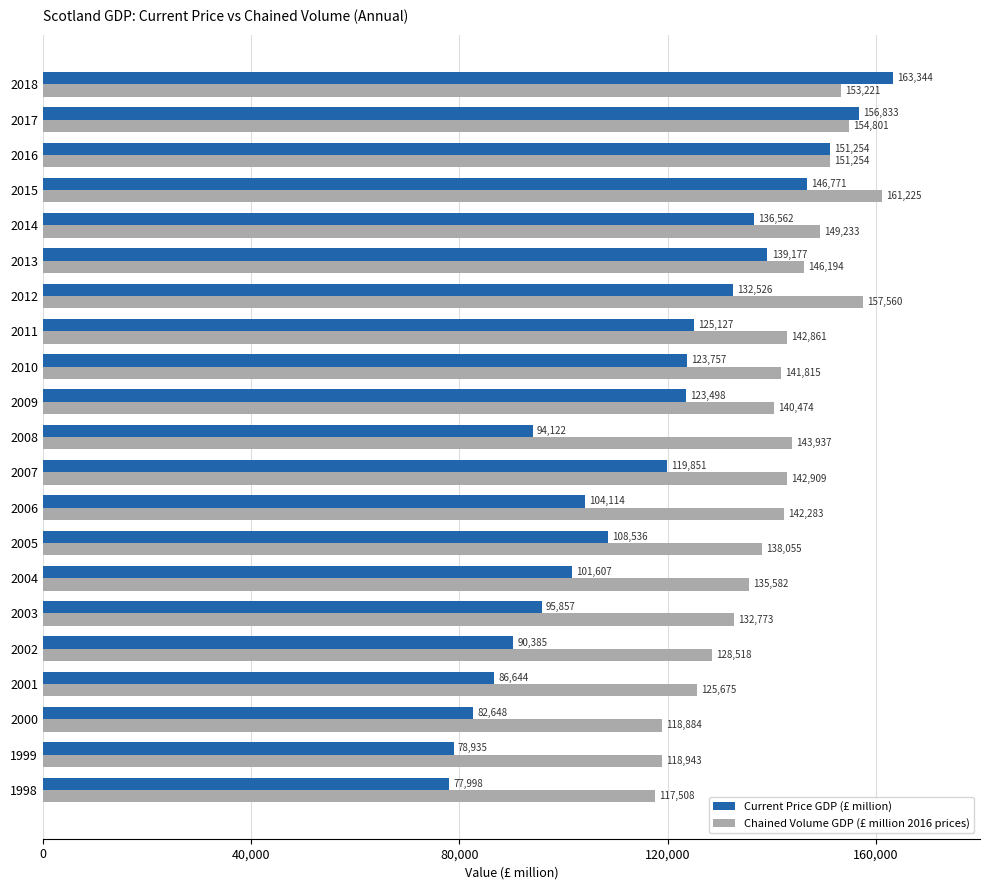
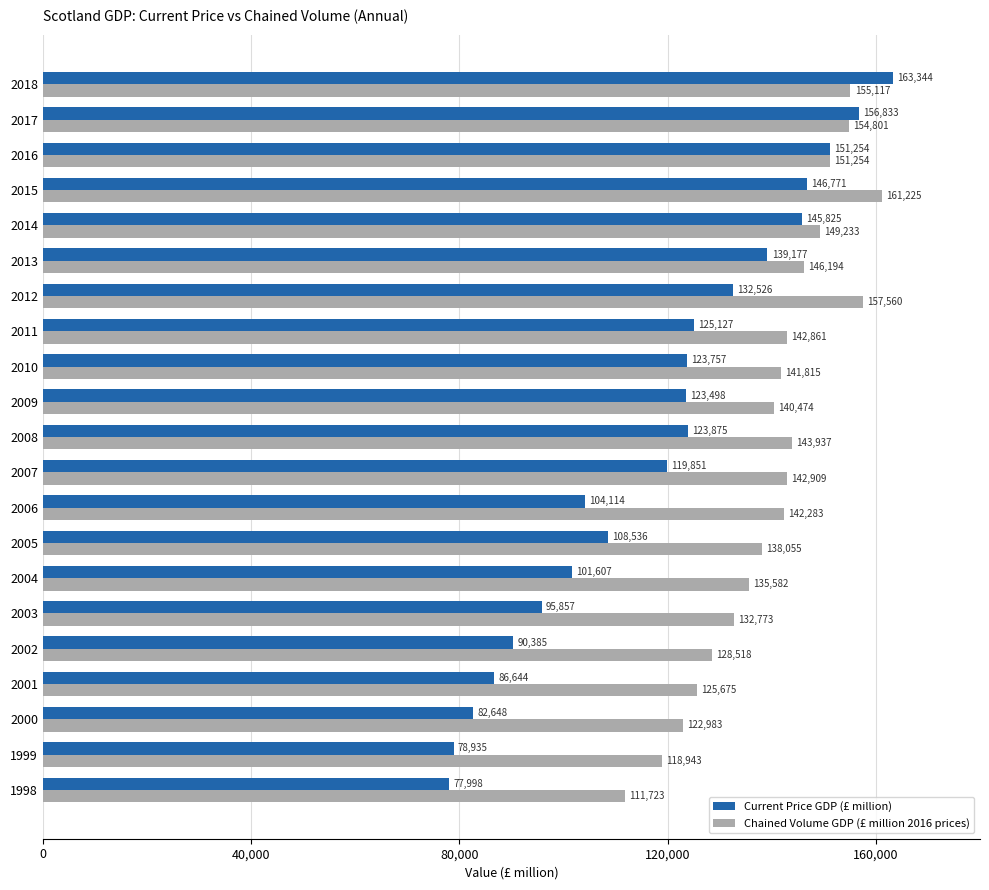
Chained Volume GDP (£ million 2016 prices), 2018: 153,221 -> 155,117
Current Price GDP (£ million), 2014: 136,562 -> 145,825
Current Price GDP (£ million), 2008: 94,122 -> 123,875
Chained Volume GDP (£ million 2016 prices), 2000: 118,884 -> 122,983
Chained Volume GDP (£ million 2016 prices), 1998: 117,508 -> 111,723
